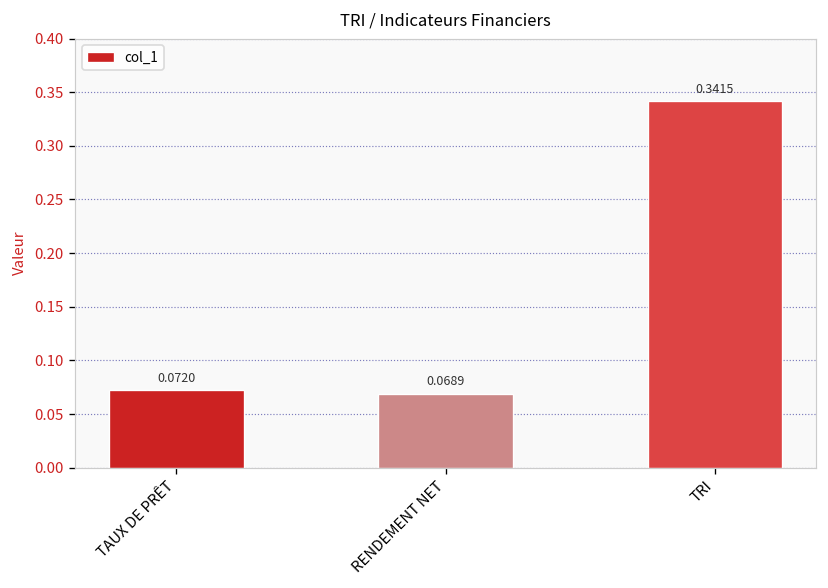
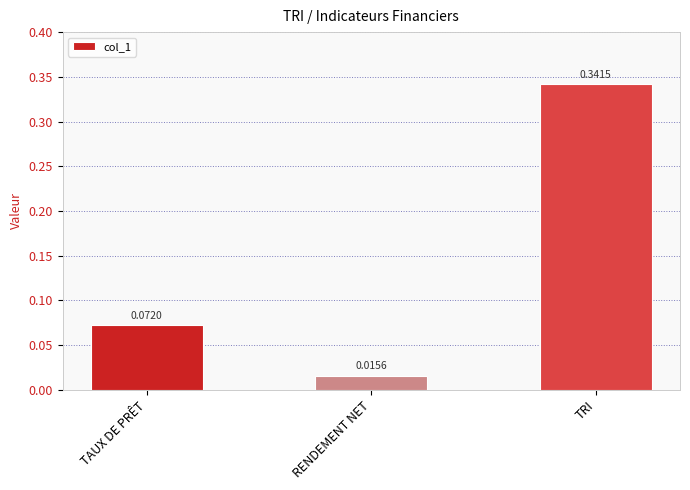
RENDEMENT NET: 0.0689 -> 0.0156
